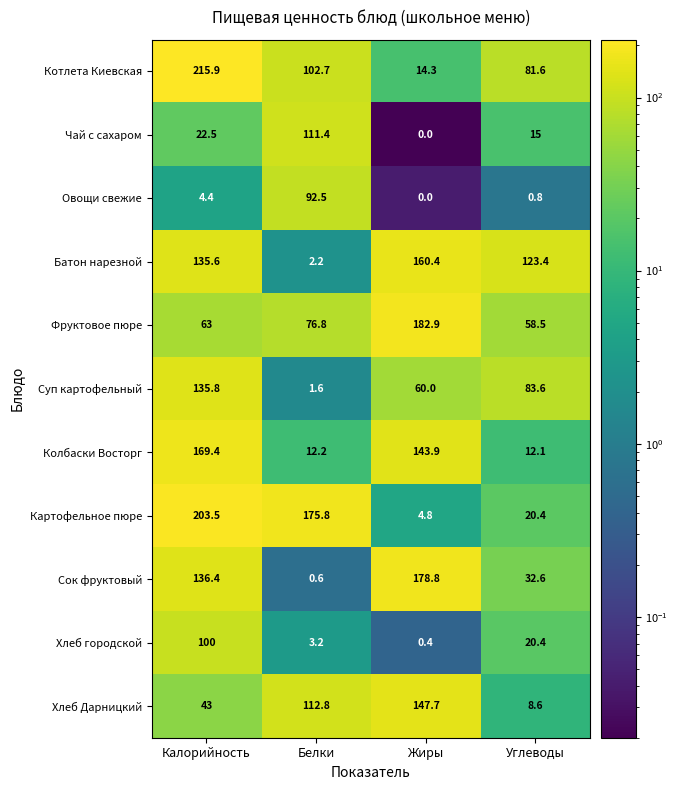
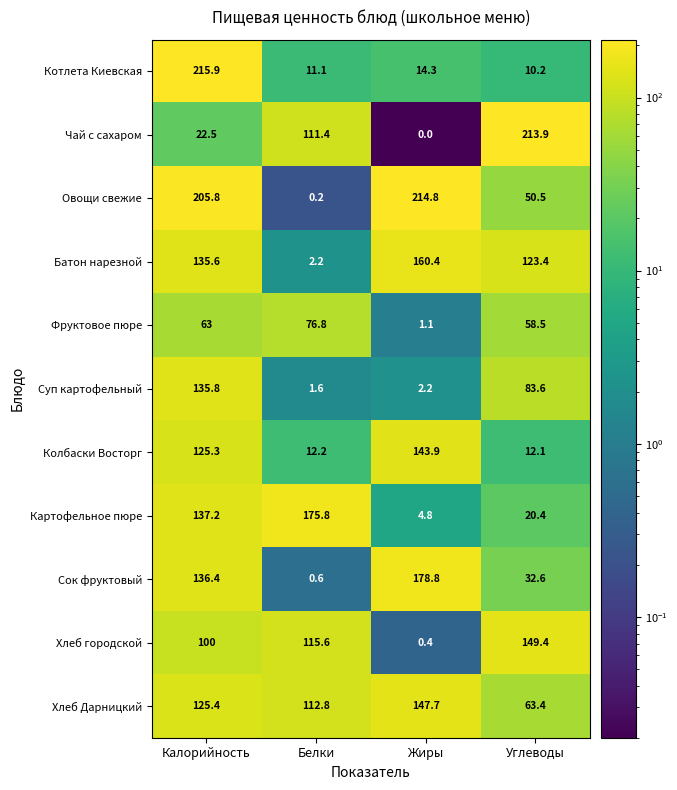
Котлета Киевская, Белки: 102.7 -> 11.1
Котлета Киевская, Углеводы: 81.6 -> 10.2
Чай с сахаром, Углеводы: 15 -> 213.9
Овощи свежие, Калорийность: 4.4 -> 205.8
Овощи свежие, Белки: 92.5 -> 0.2
Овощи свежие, Жиры: 0.0 -> 214.8
Овощи свежие, Углеводы: 0.8 -> 50.5
Фруктовое пюре, Жиры: 182.9 -> 1.1
Суп картофельный, Жиры: 60.0 -> 2.2
Колбаски Восторг, Калорийность: 169.4 -> 125.3
Картофельное пюре, Калорийность: 203.5 -> 137.2
Хлеб городской, Белки: 3.2 -> 115.6
Хлеб городской, Углеводы: 20.4 -> 149.4
Хлеб Дарницкий, Калорийность: 43 -> 125.4
Хлеб Дарницкий, Углеводы: 8.6 -> 63.4
